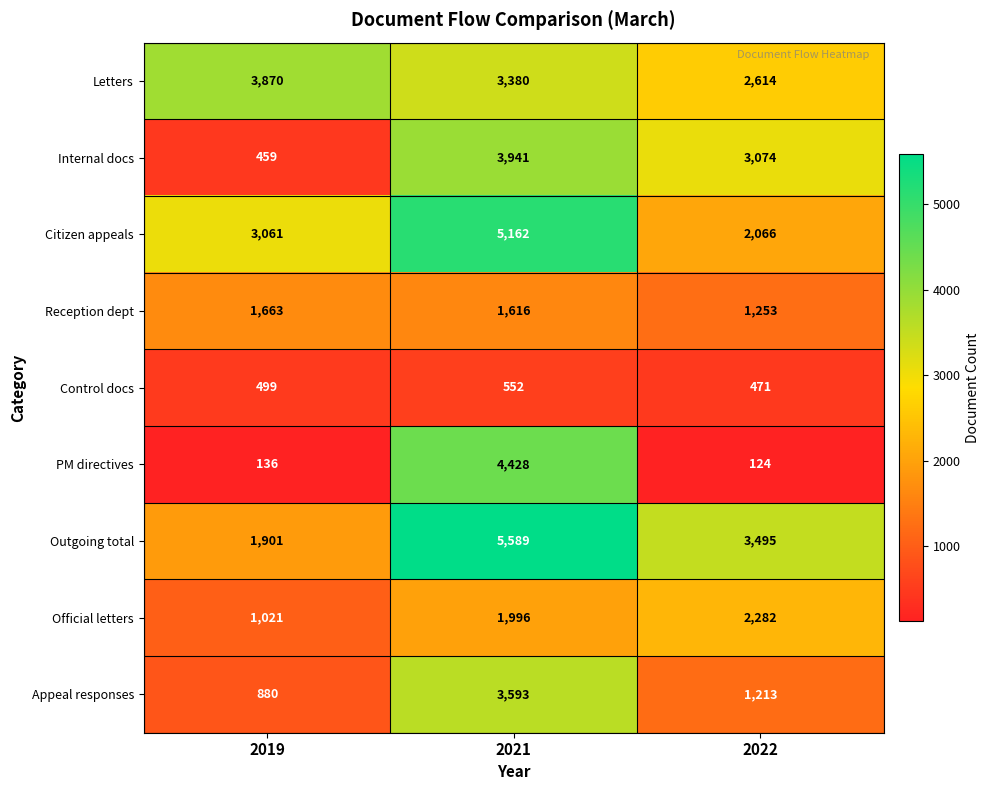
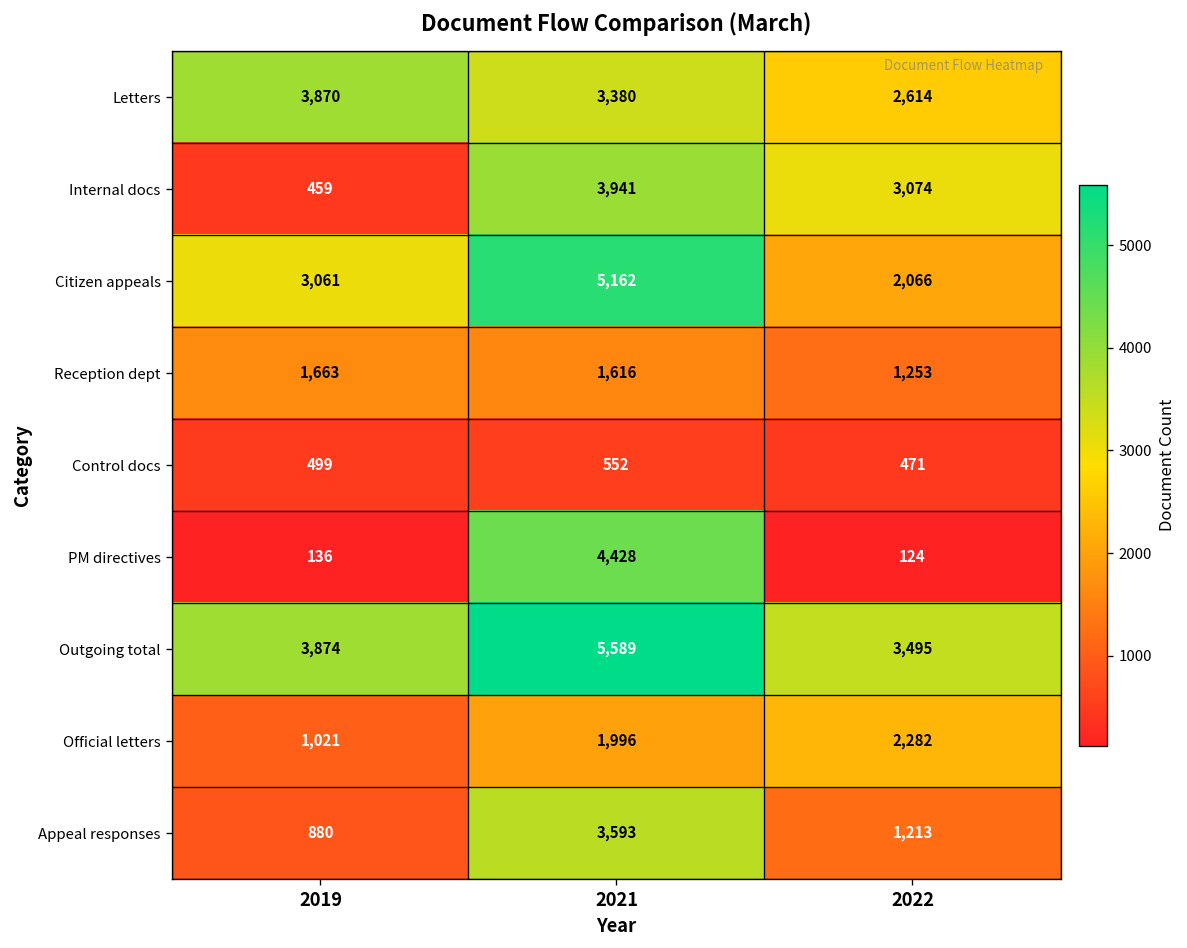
Outgoing total, 2019: 1,901 -> 3,874
